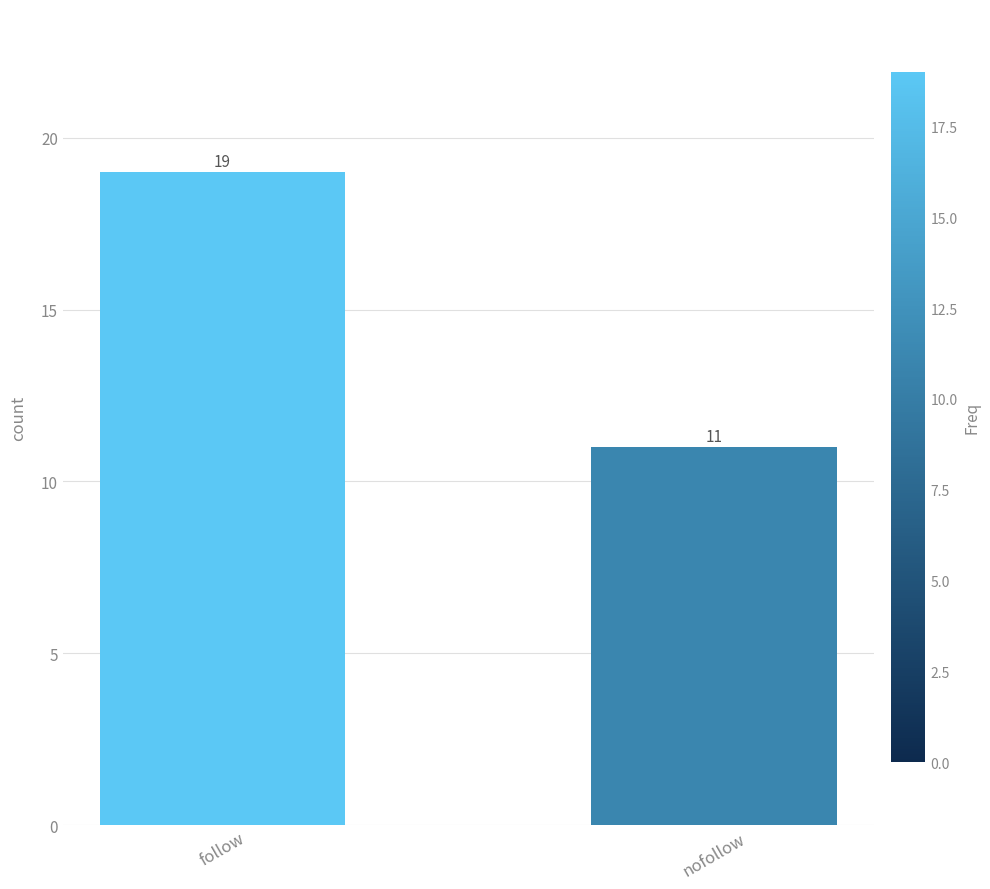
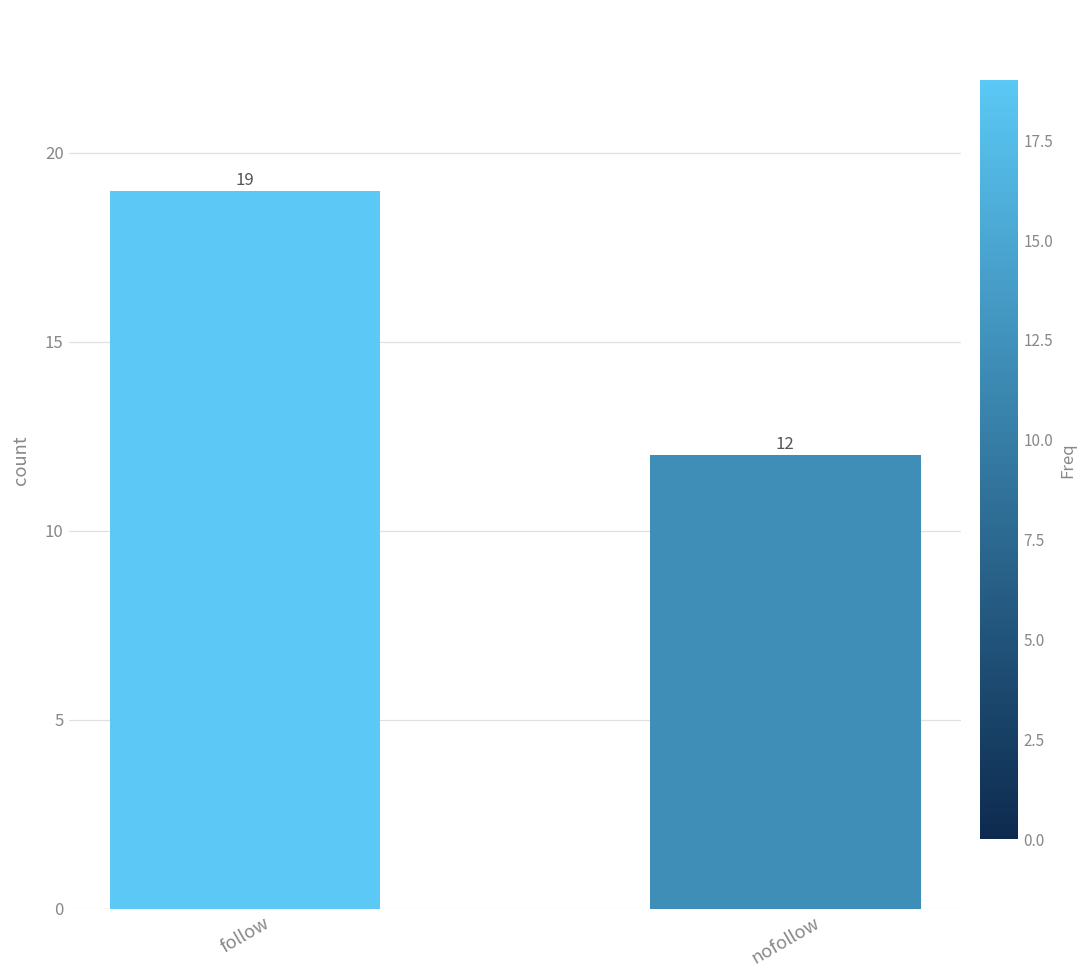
nofollow: 11 -> 12
